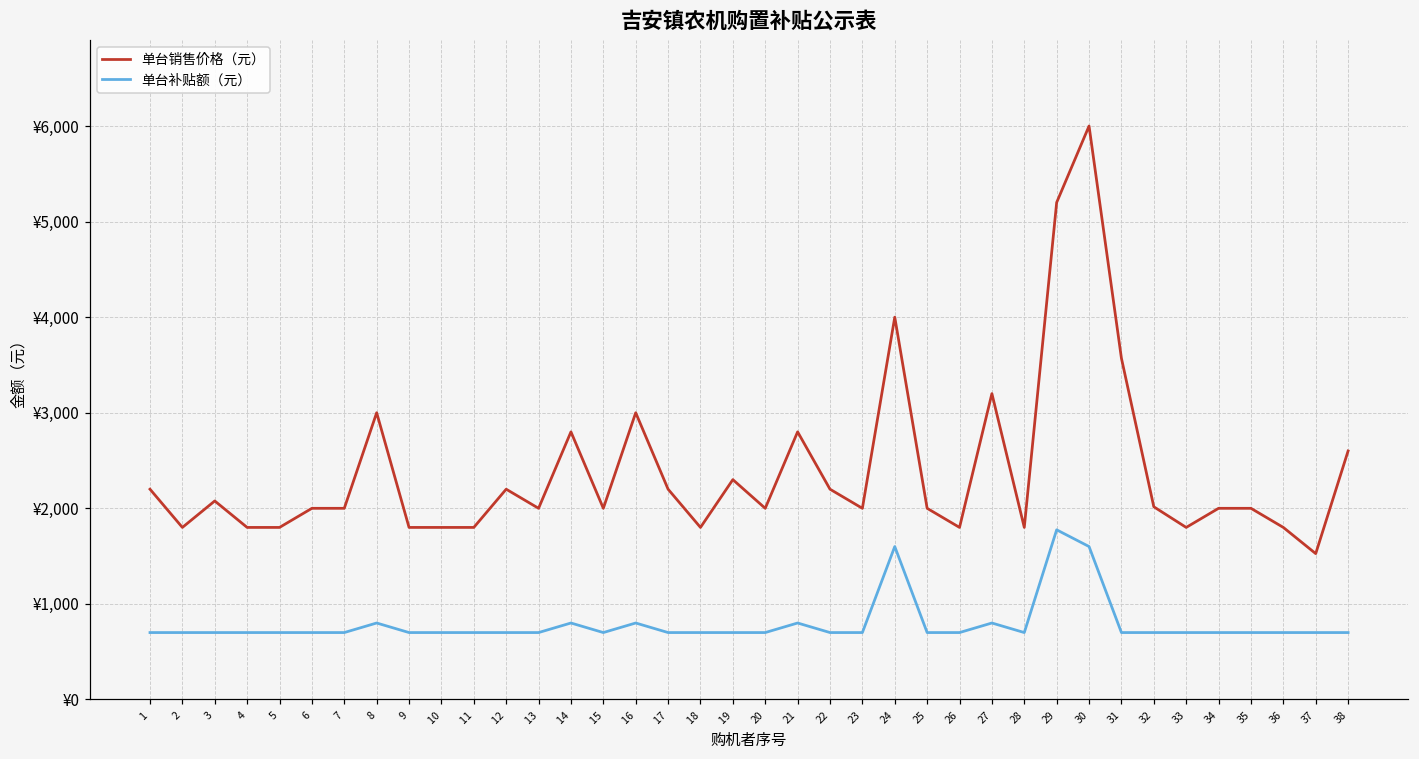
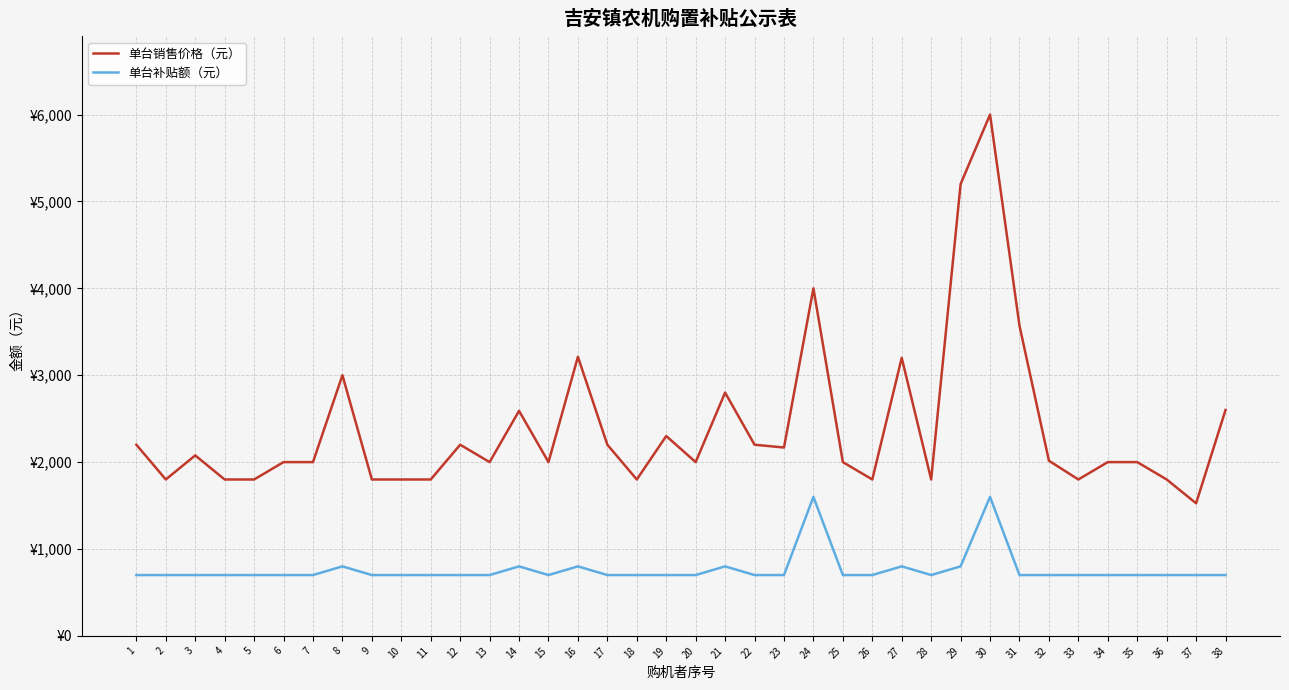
单台销售价格（元）, 14: ¥2,800 -> ¥2,600
单台销售价格（元）, 16: ¥3,000 -> ¥3,200
单台销售价格（元）, 23: ¥2,000 -> ¥2,200
单台补贴额（元）, 29: ¥1,800 -> ¥800
